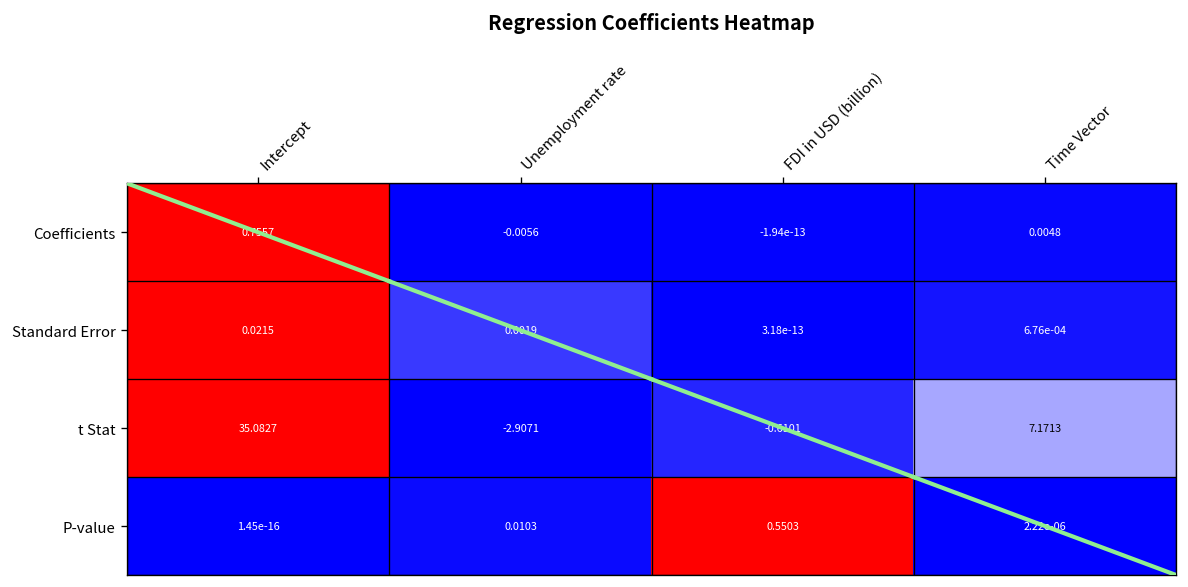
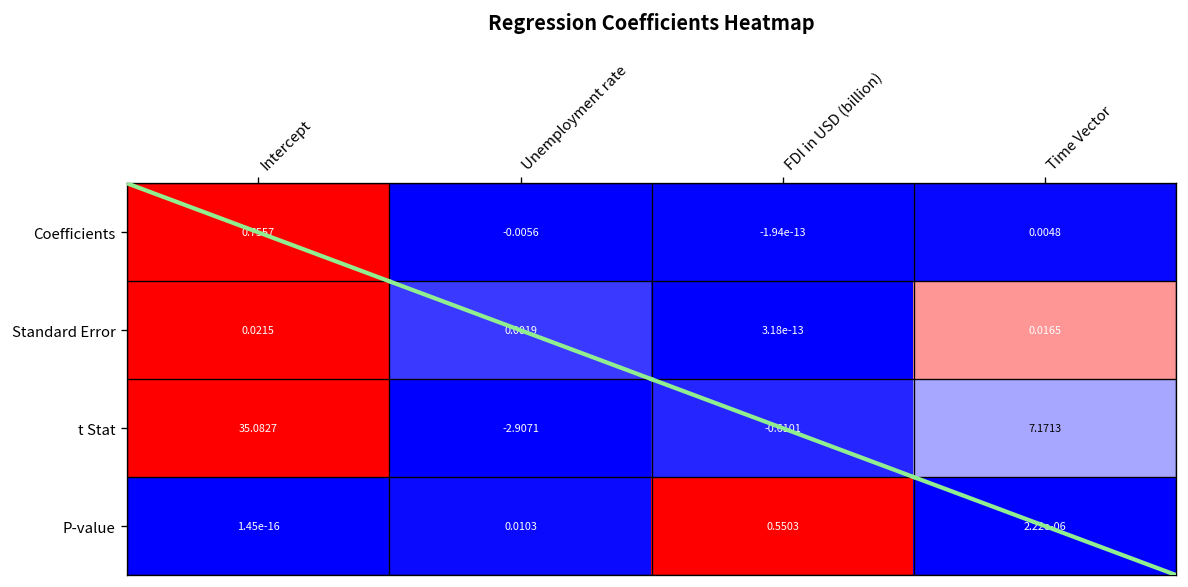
Standard Error, Time Vector: 6.76e-04 -> 0.0165
